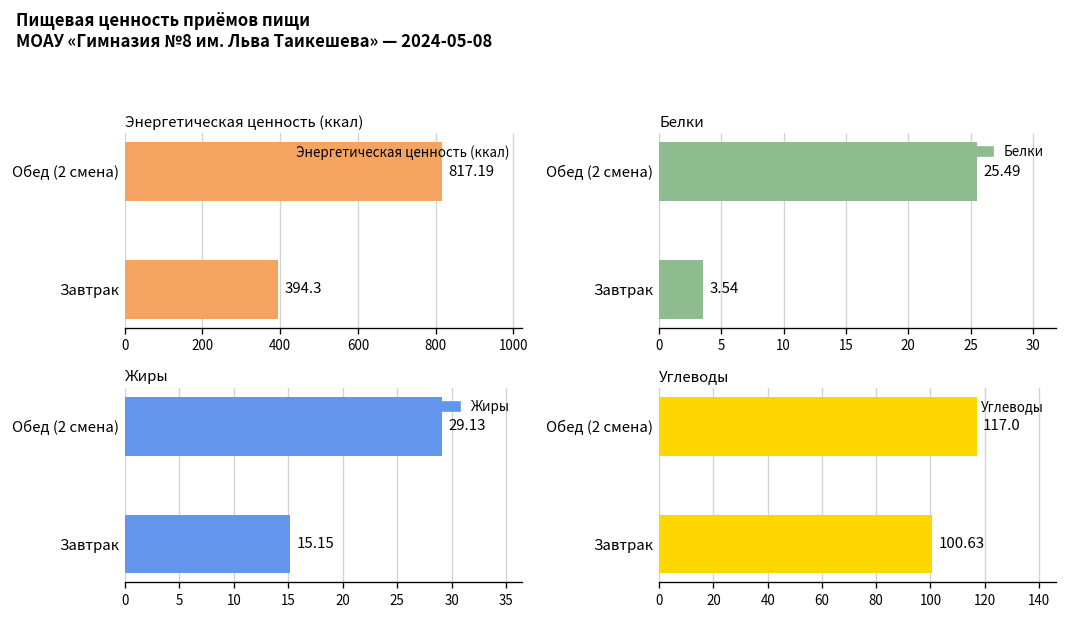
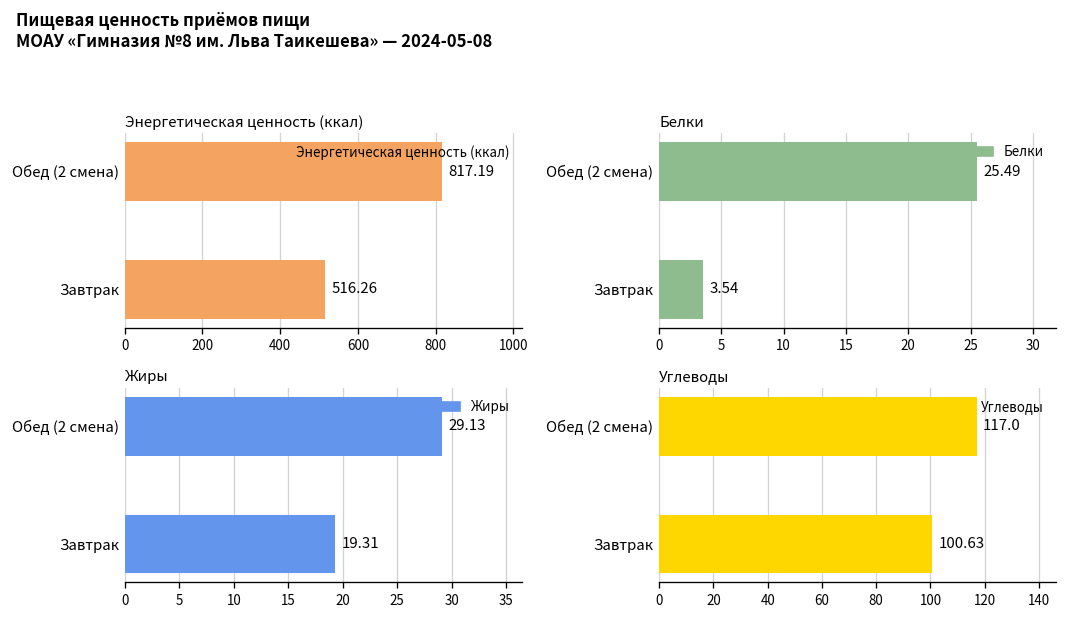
Энергетическая ценность (ккал), Завтрак: 394.3 -> 516.26
Жиры, Завтрак: 15.15 -> 19.31
